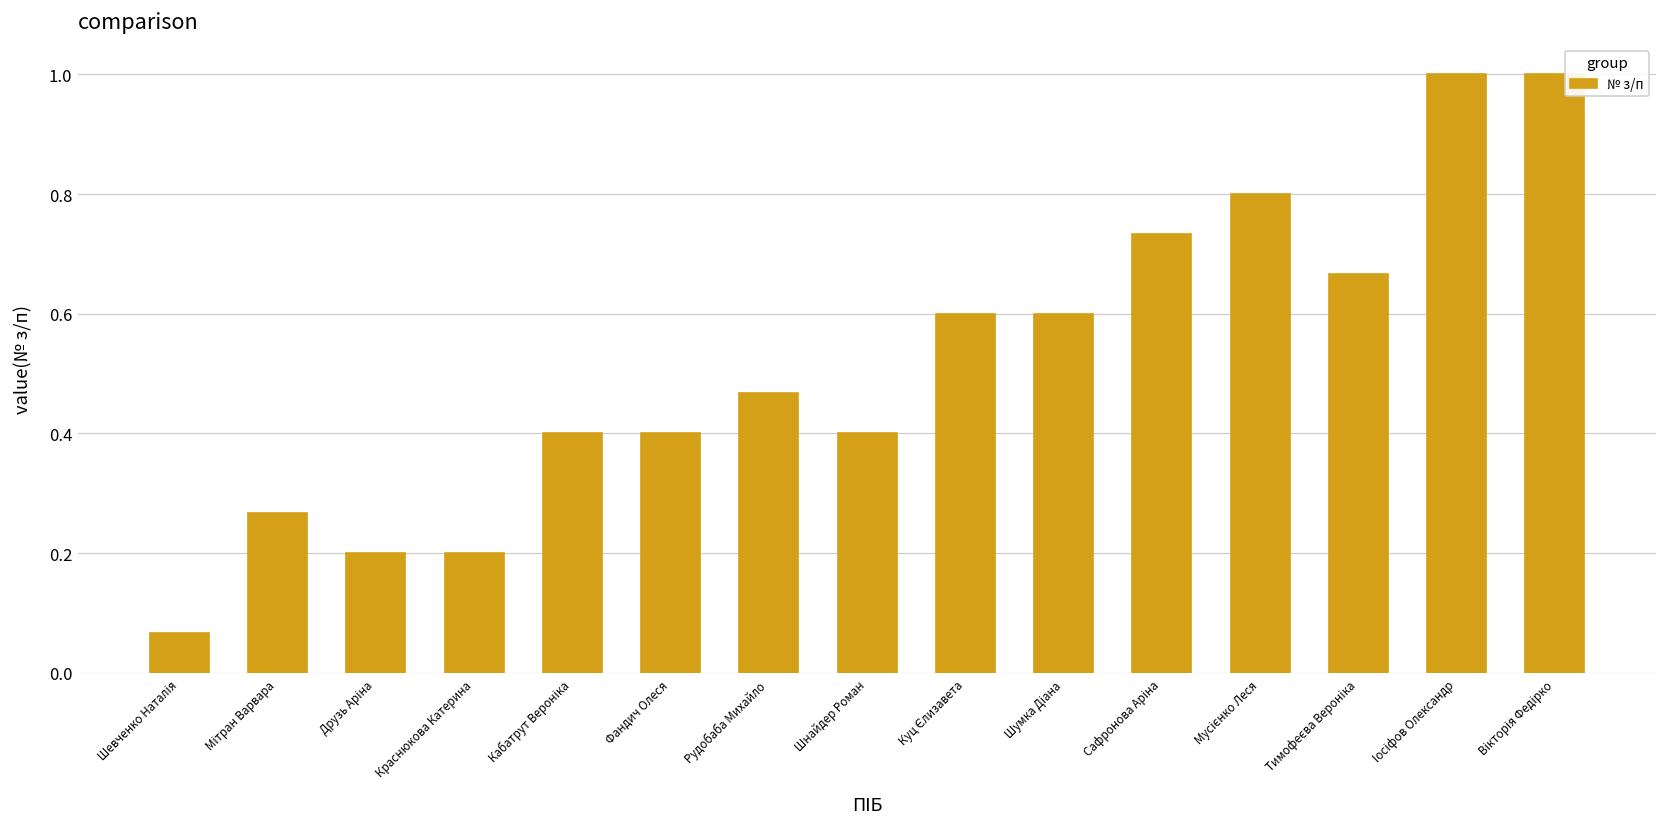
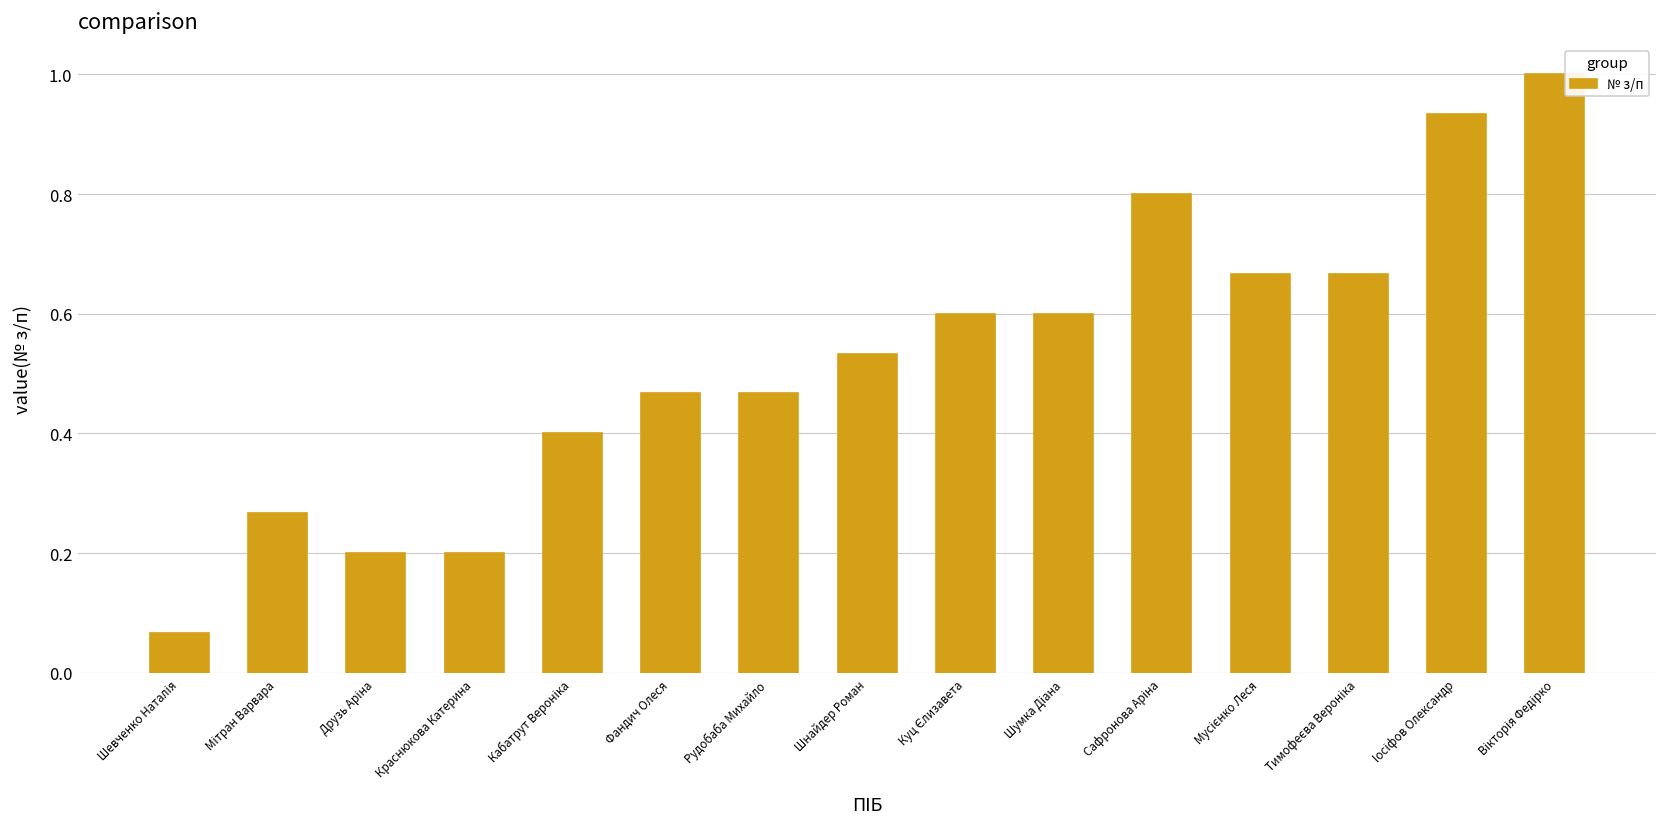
Фандич Олеся: 0.40 -> 0.47
Шнайдер Роман: 0.40 -> 0.53
Сафронова Аріна: 0.73 -> 0.80
Мусієнко Леся: 0.80 -> 0.67
Іосіфов Олександр: 1.00 -> 0.93
